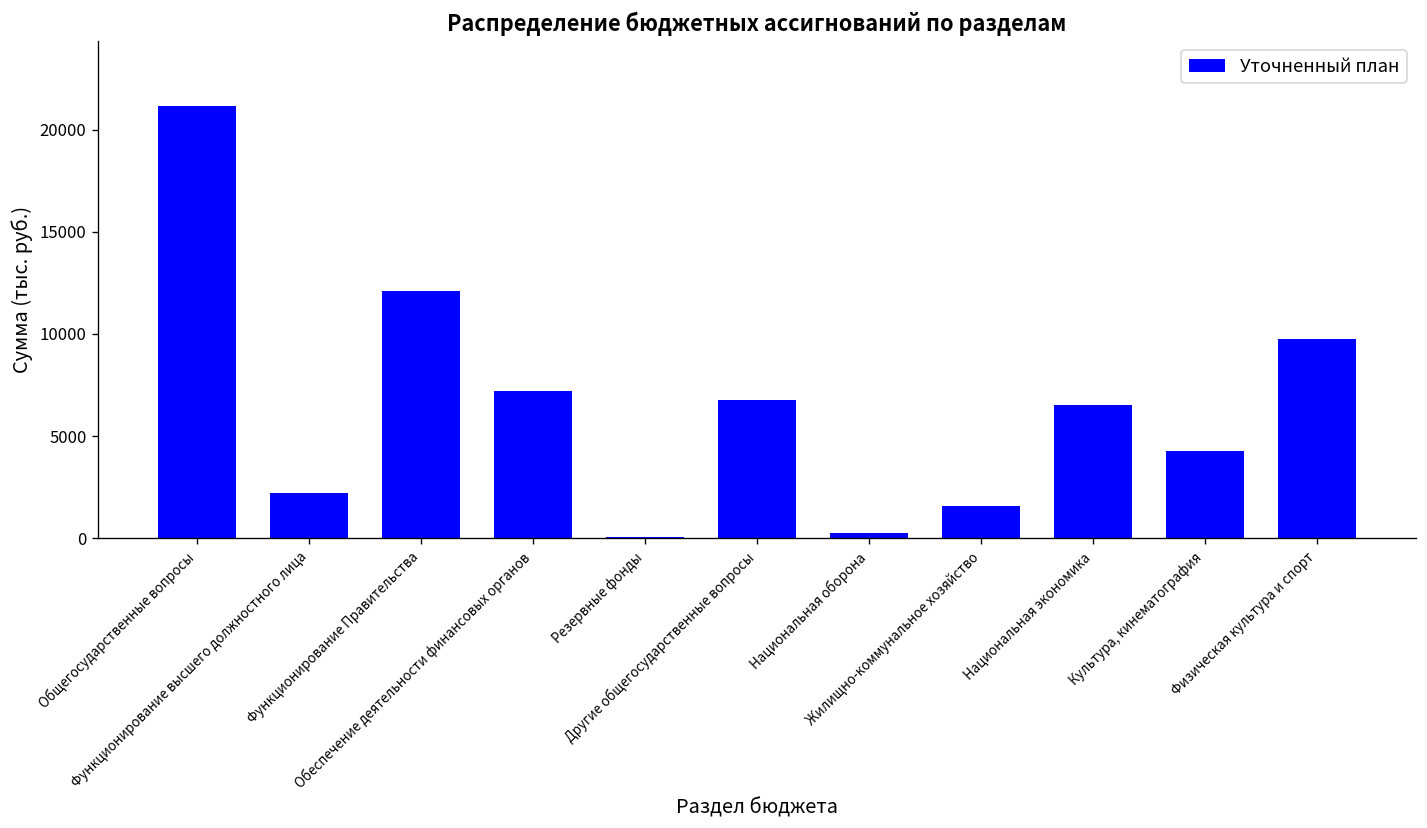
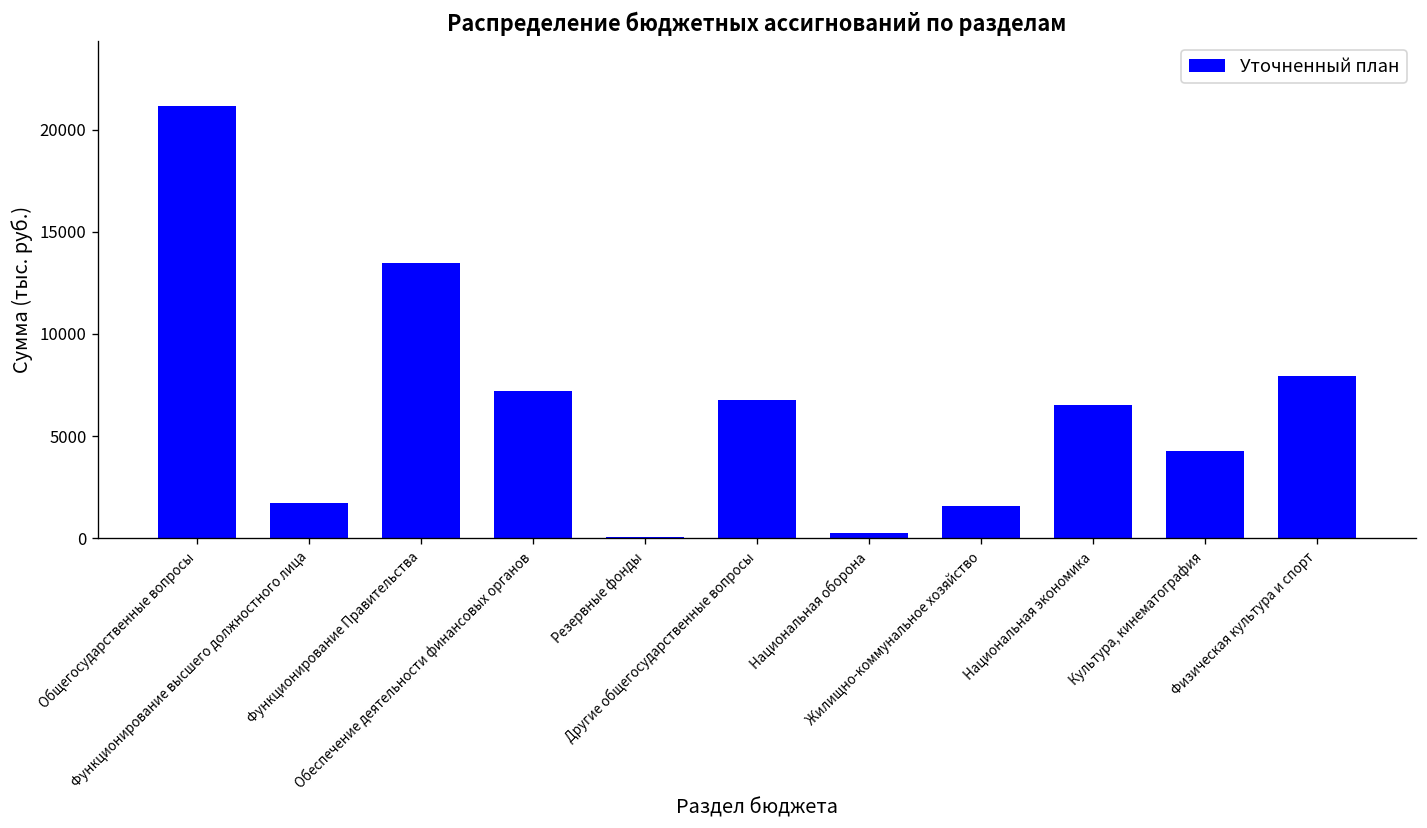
Функционирование высшего должностного лица: 2200 -> 1700
Функционирование Правительства: 12100 -> 13500
Физическая культура и спорт: 9800 -> 7900
